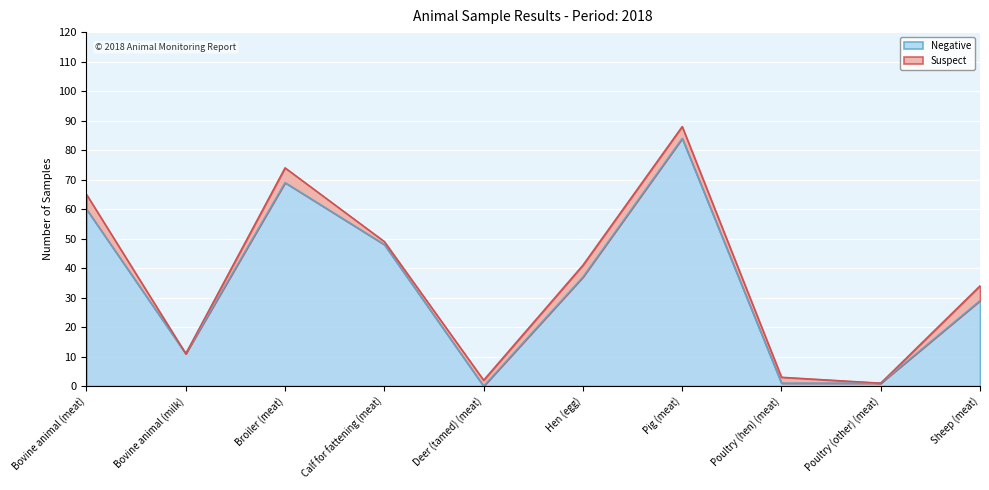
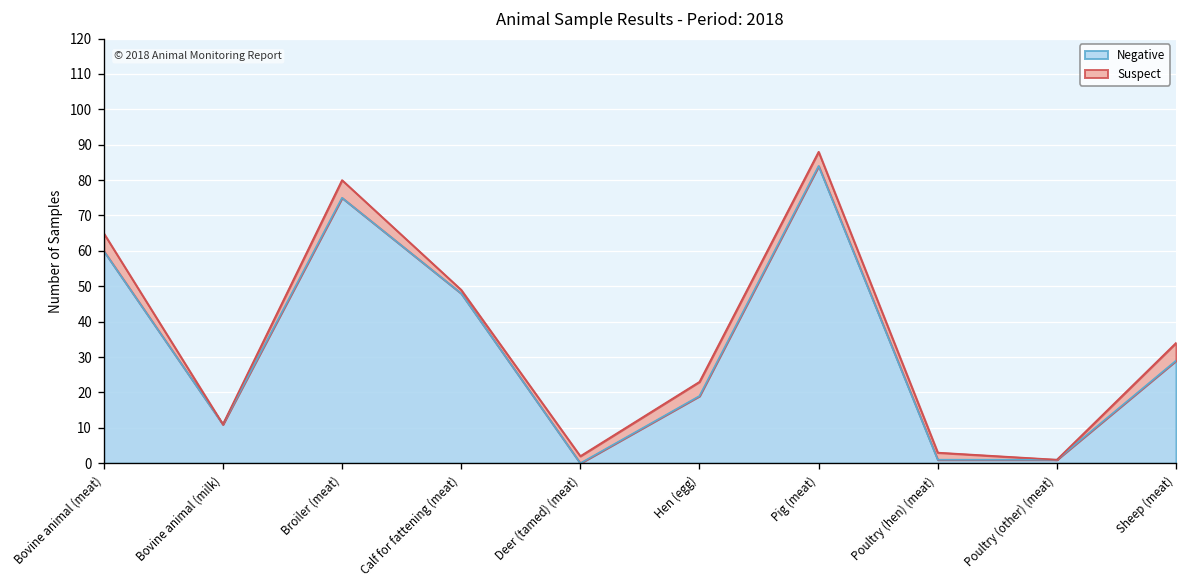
Negative, Broiler (meat): 69 -> 75
Negative, Hen (egg): 37 -> 19
